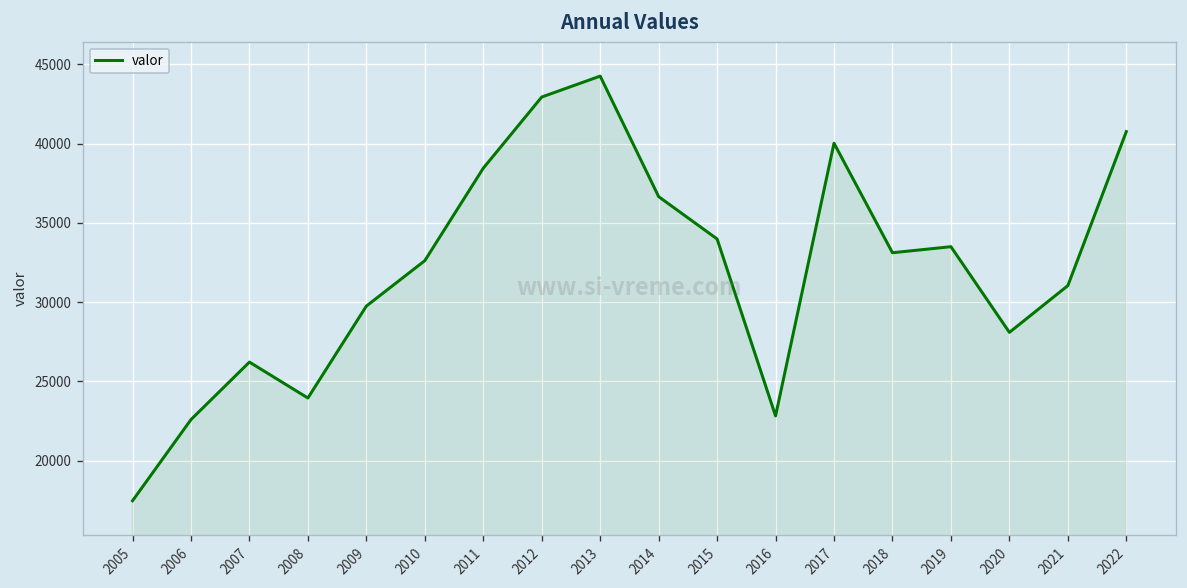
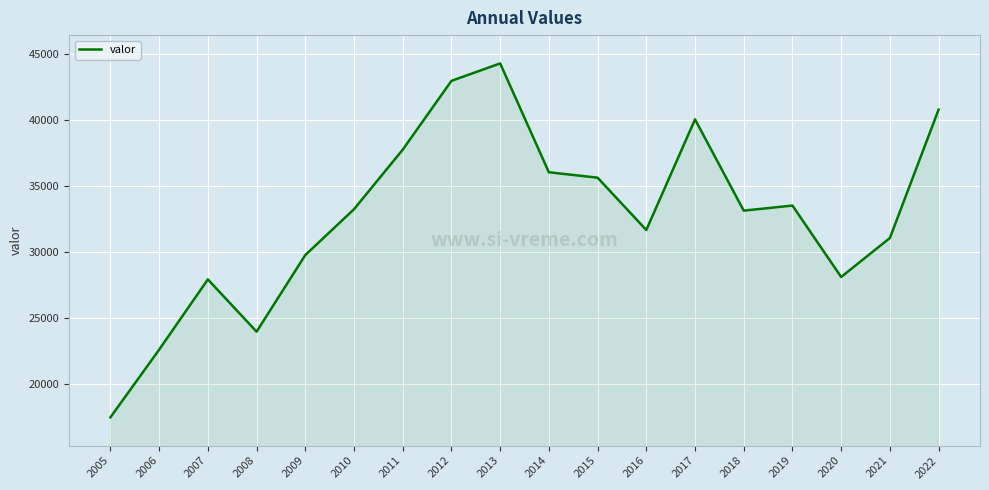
2007: 26200 -> 27900
2010: 32600 -> 33200
2011: 38500 -> 37700
2014: 36700 -> 36000
2015: 34000 -> 35600
2016: 22800 -> 31700
